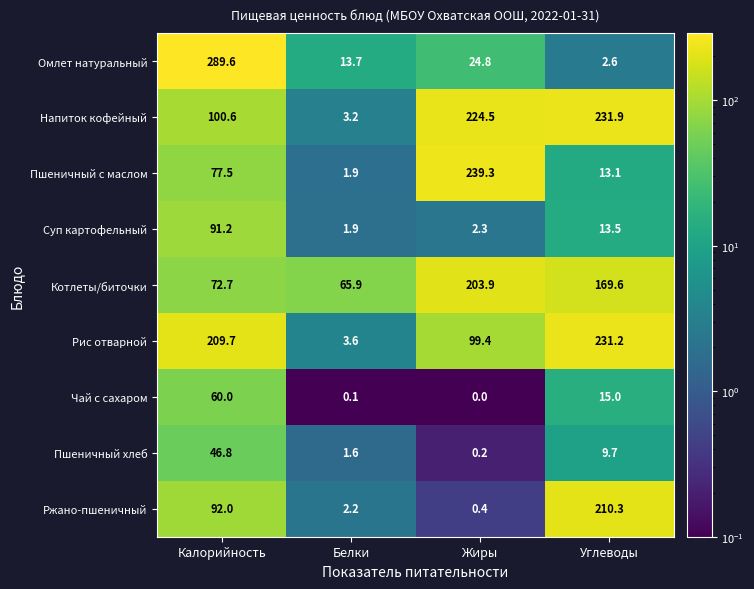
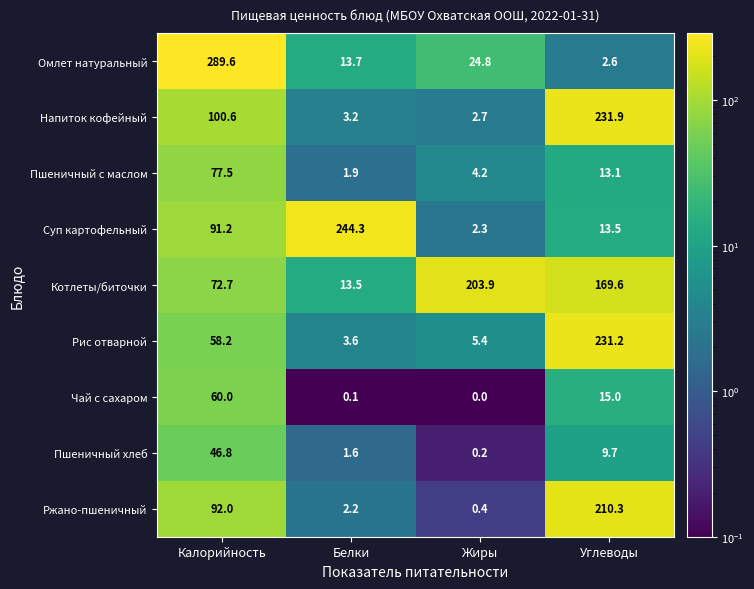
Напиток кофейный, Жиры: 224.5 -> 2.7
Пшеничный с маслом, Жиры: 239.3 -> 4.2
Суп картофельный, Белки: 1.9 -> 244.3
Котлеты/биточки, Белки: 65.9 -> 13.5
Рис отварной, Калорийность: 209.7 -> 58.2
Рис отварной, Жиры: 99.4 -> 5.4
